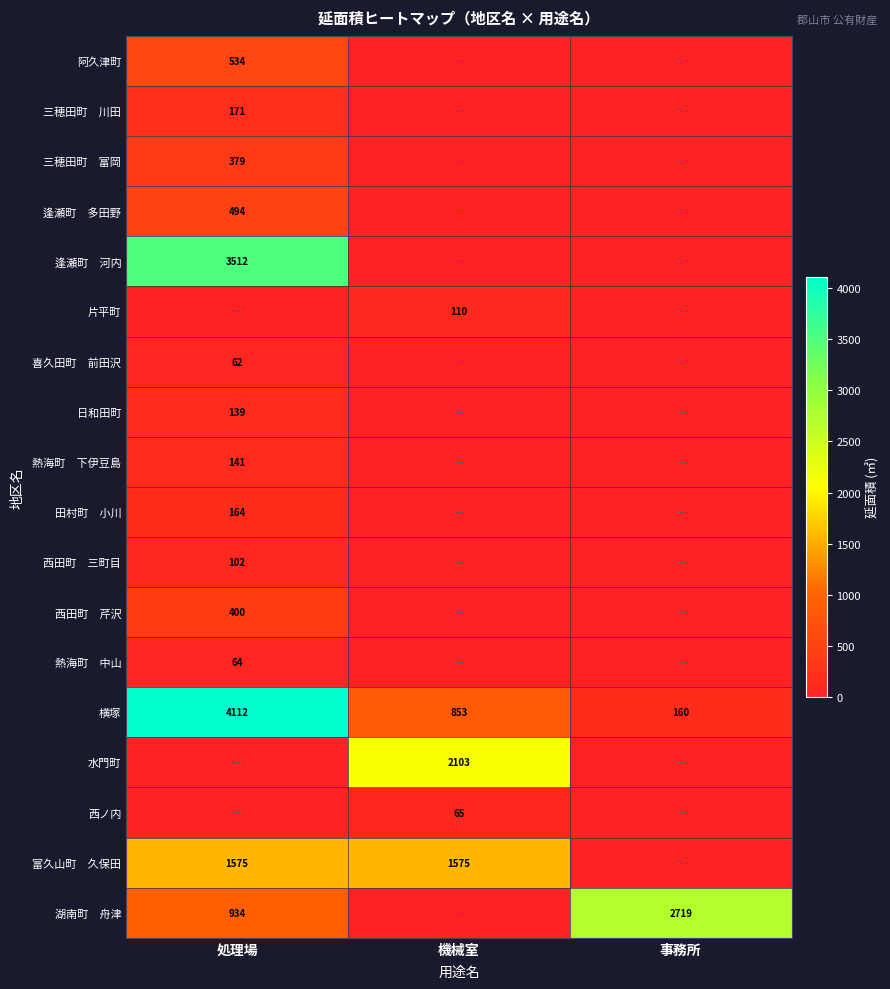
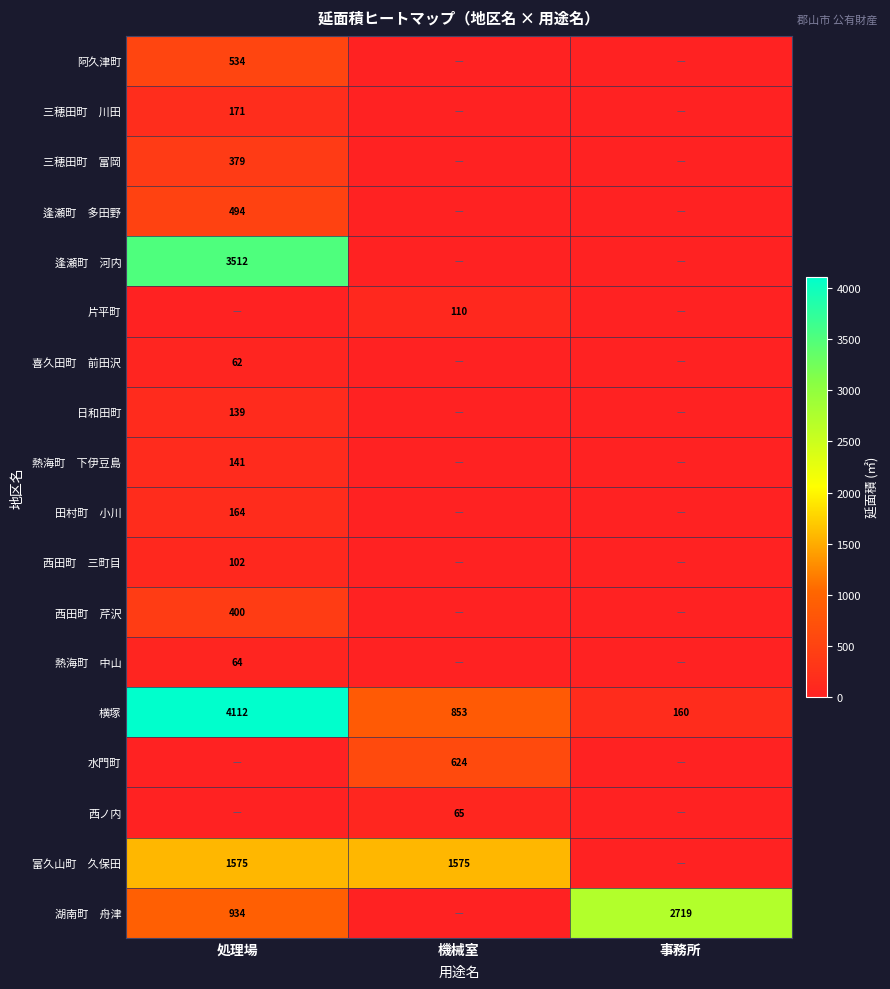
水門町, 機械室: 2103 -> 624
